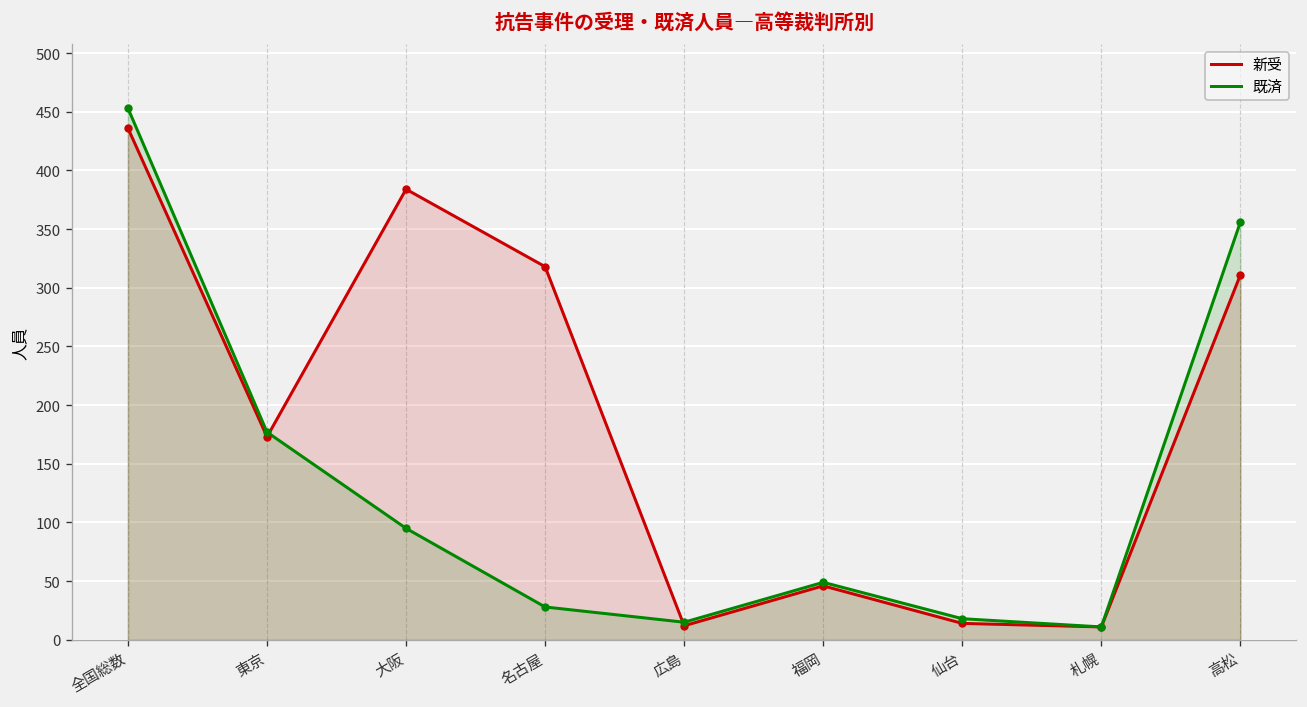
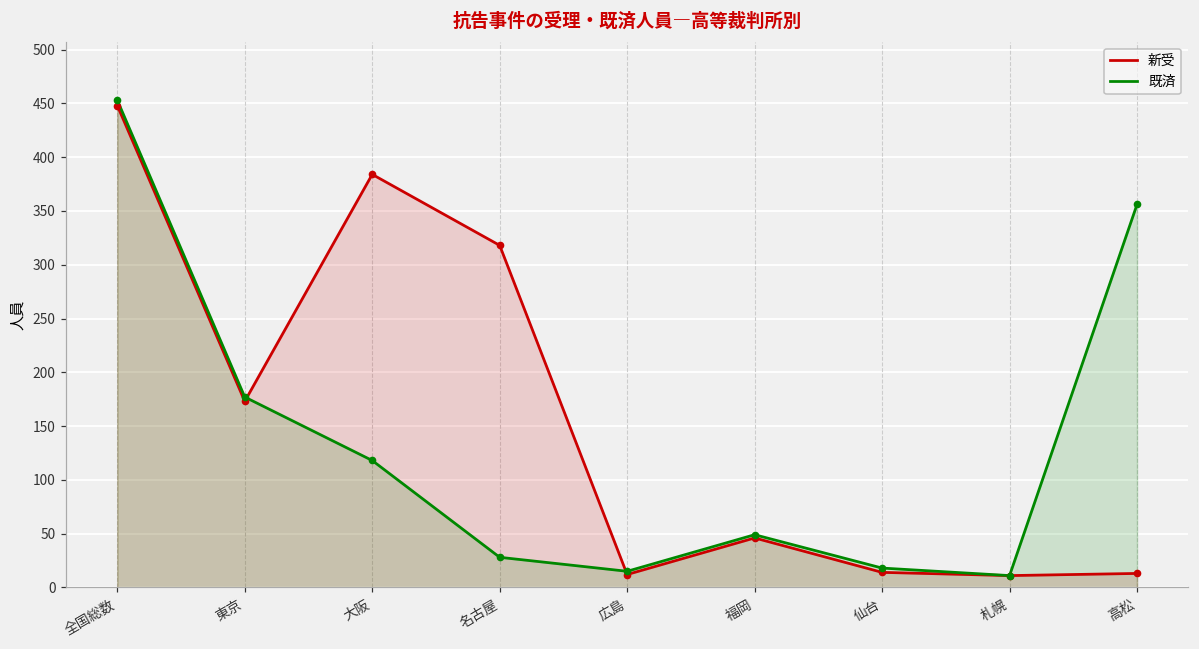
新受, 全国総数: 440 -> 450
既済, 大阪: 100 -> 120
新受, 高松: 310 -> 10
